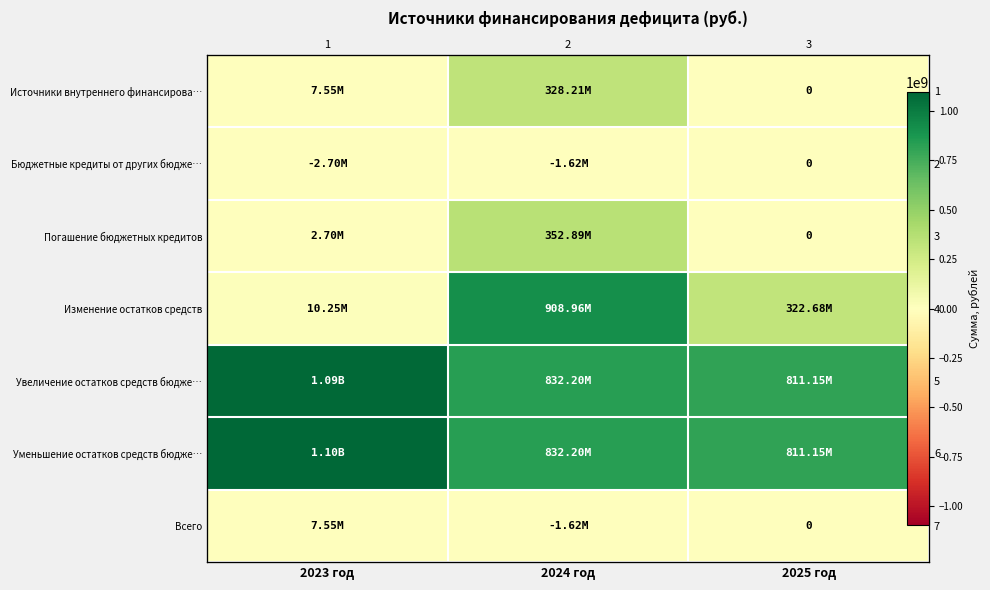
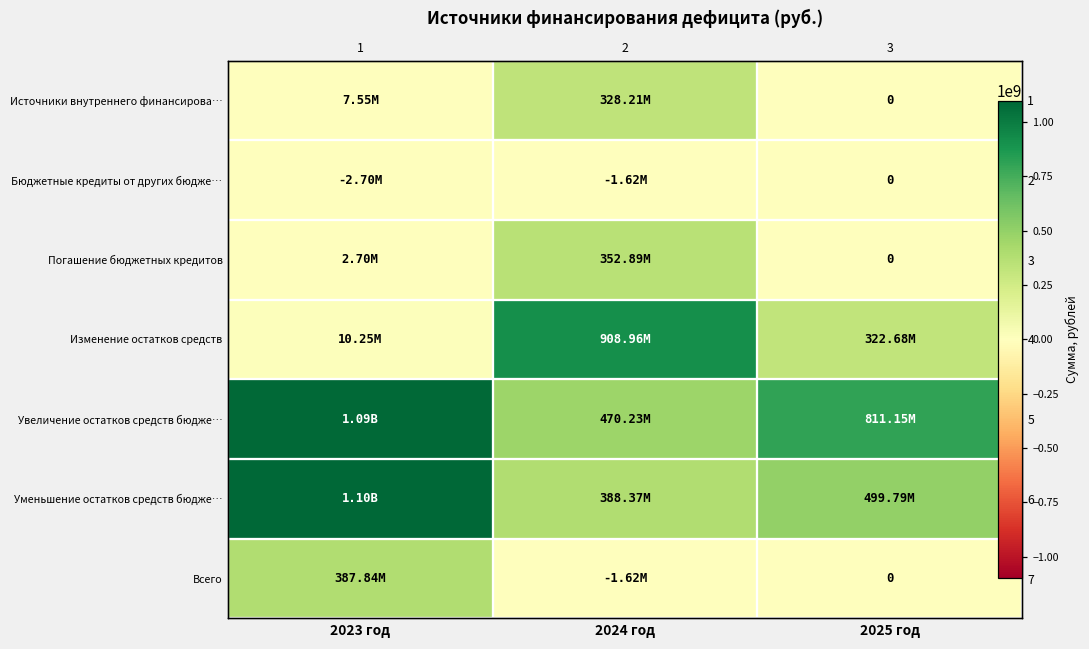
Увеличение остатков средств бюдже…, 2024 год: 832.20M -> 470.23M
Уменьшение остатков средств бюдже…, 2024 год: 832.20M -> 388.37M
Уменьшение остатков средств бюдже…, 2025 год: 811.15M -> 499.79M
Всего, 2023 год: 7.55M -> 387.84M
